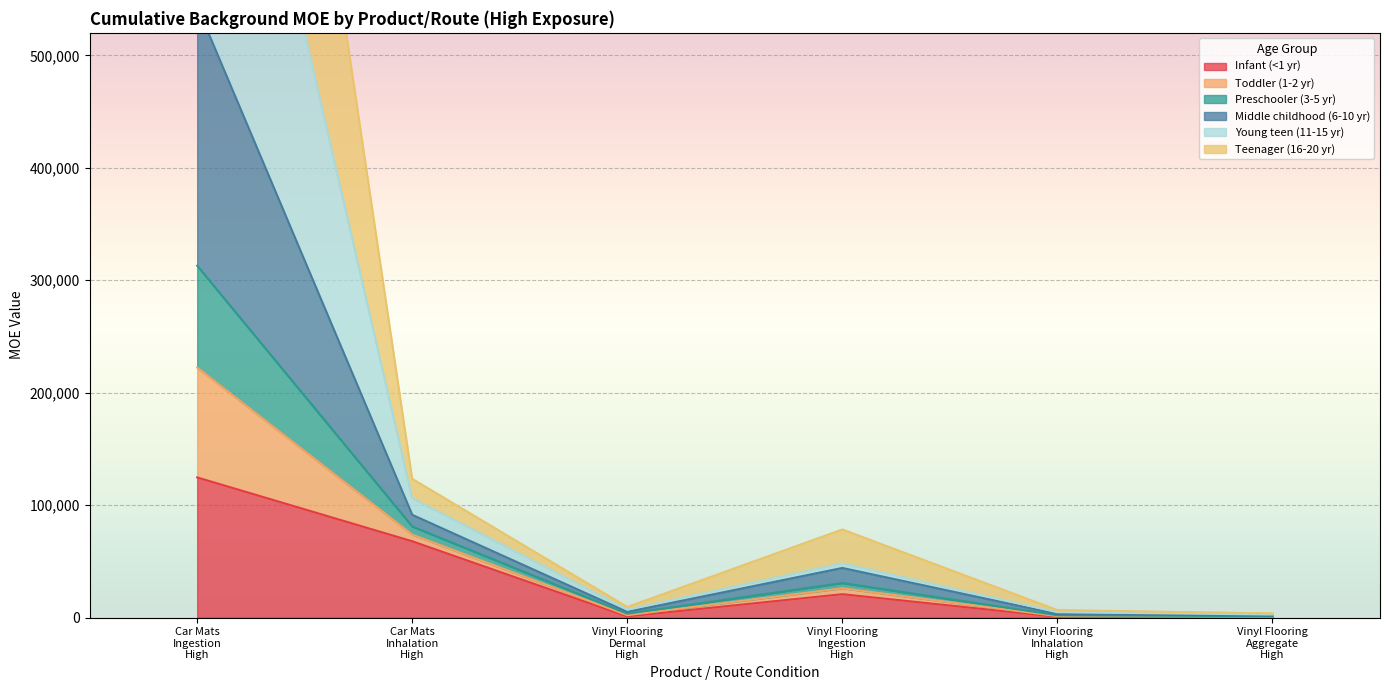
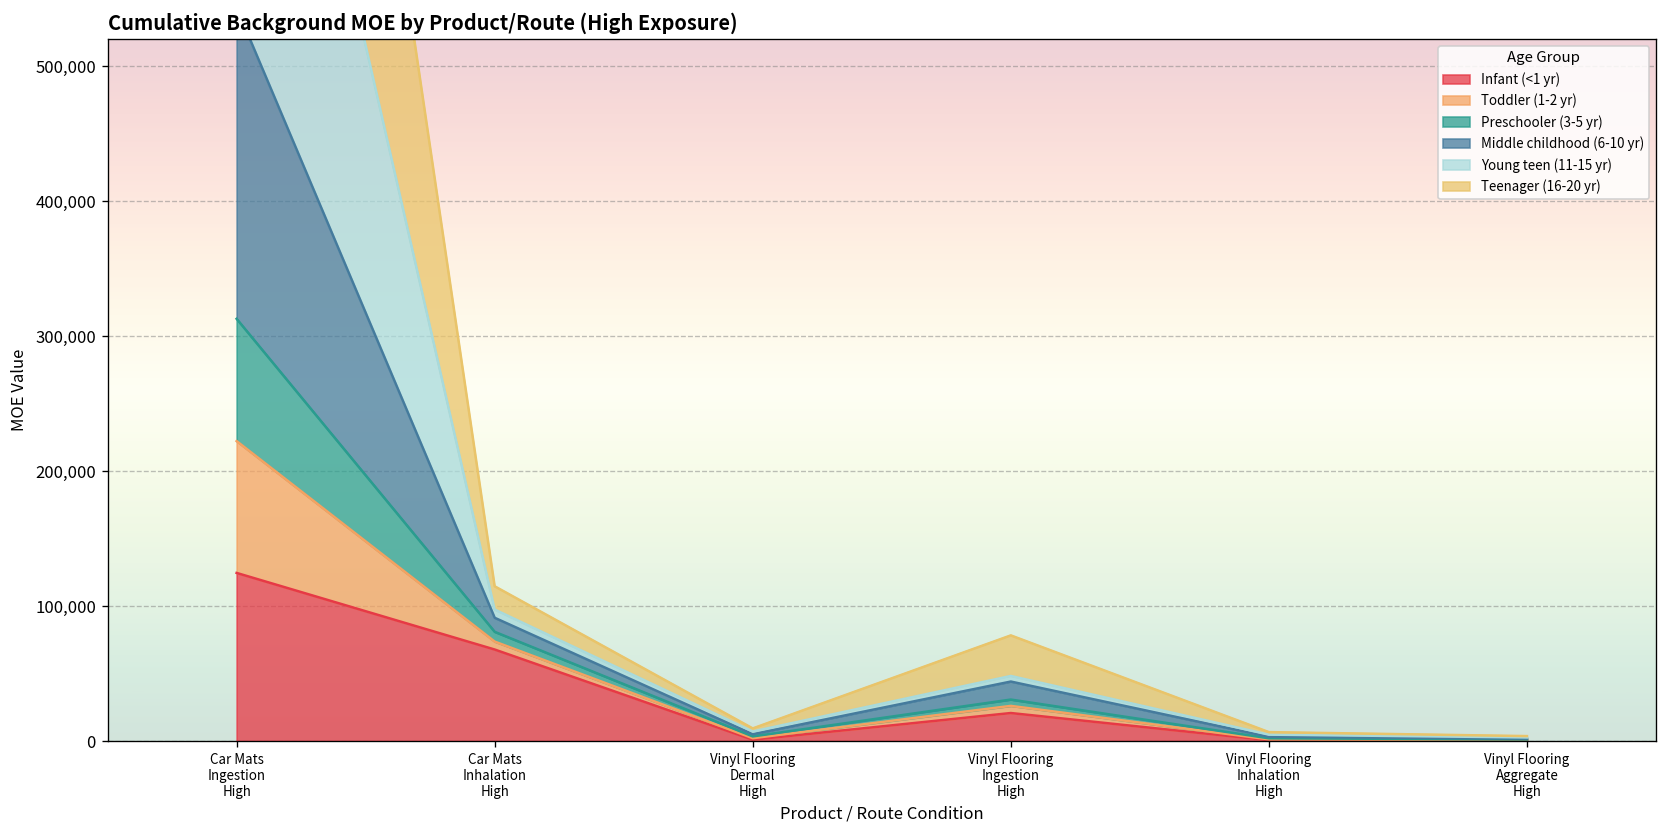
Young teen (11-15 yr), Car Mats Inhalation High: 15,000 -> 6,000
